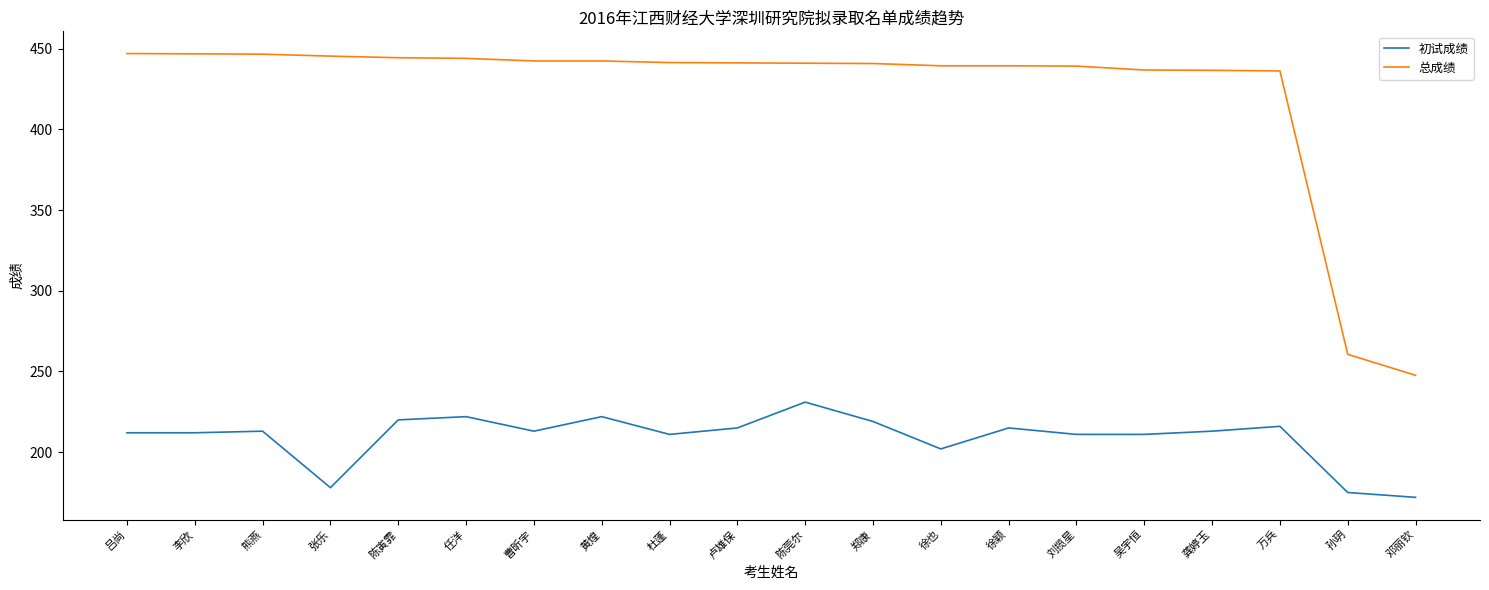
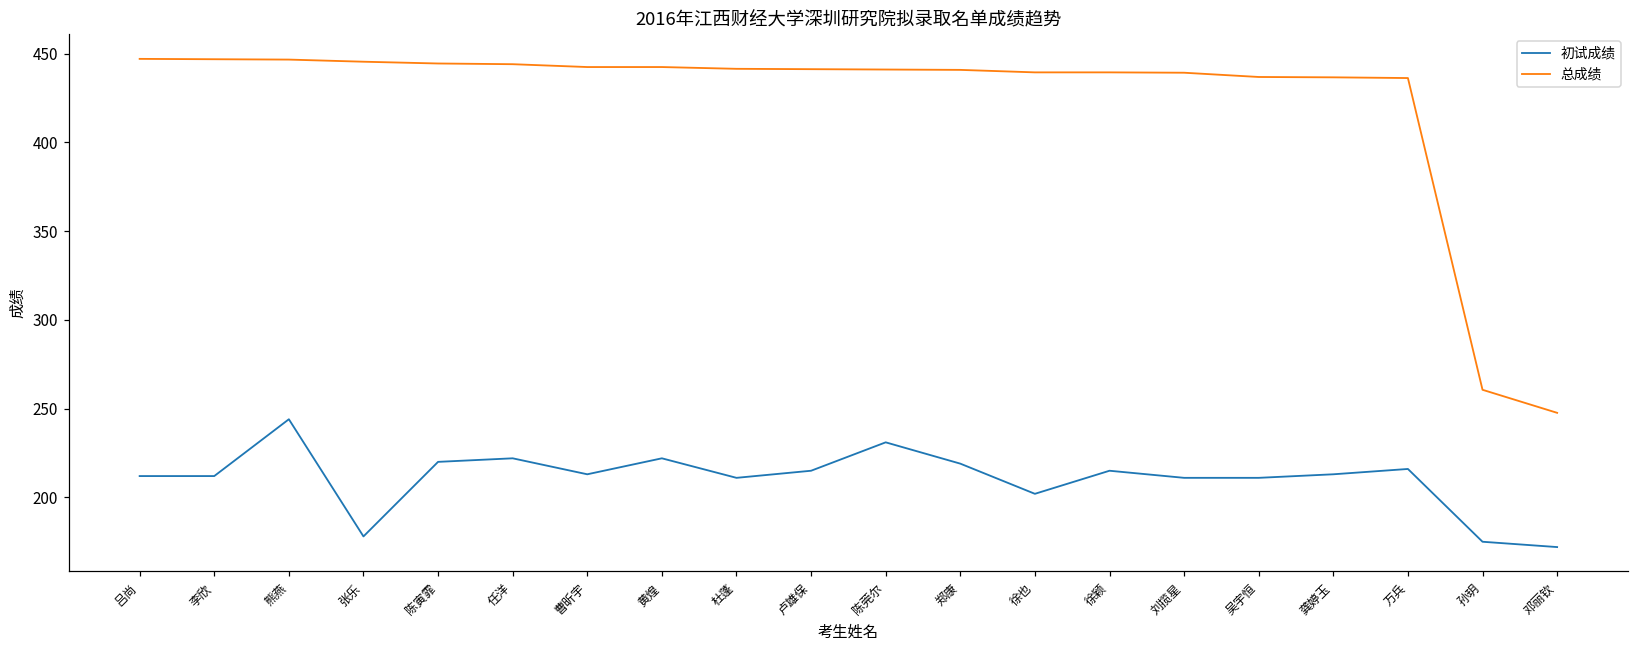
初试成绩, 熊燕: 213 -> 244
